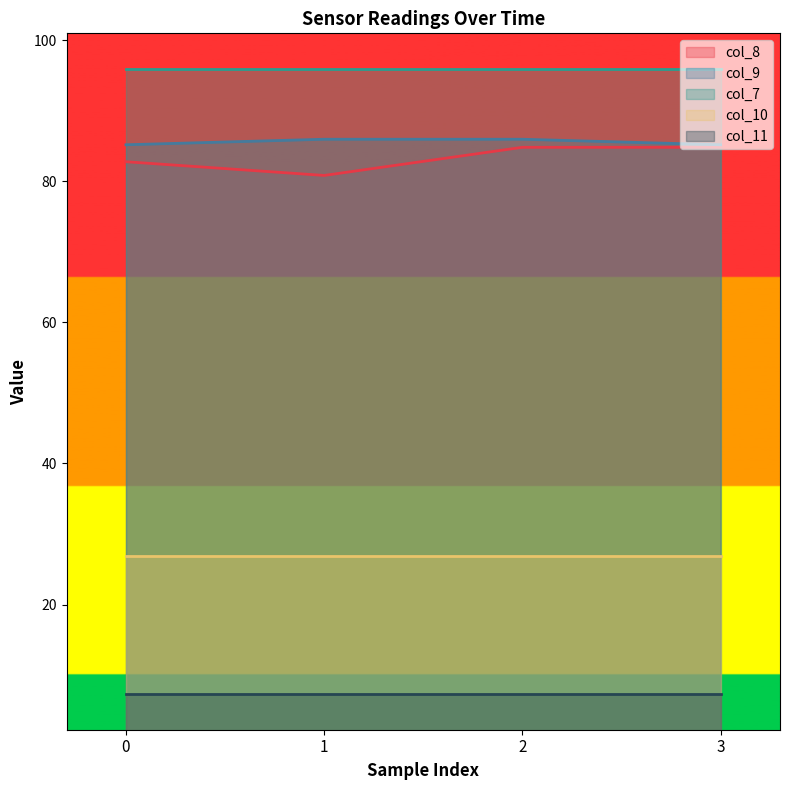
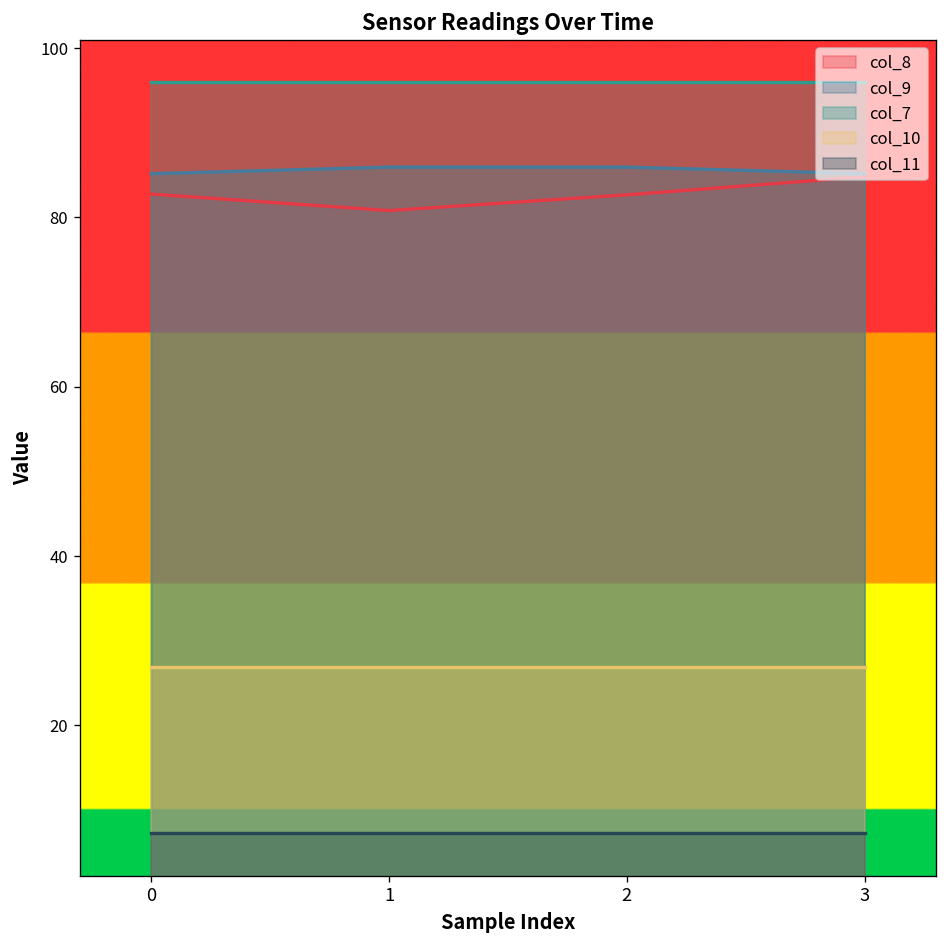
col_8, 2: 85 -> 83
